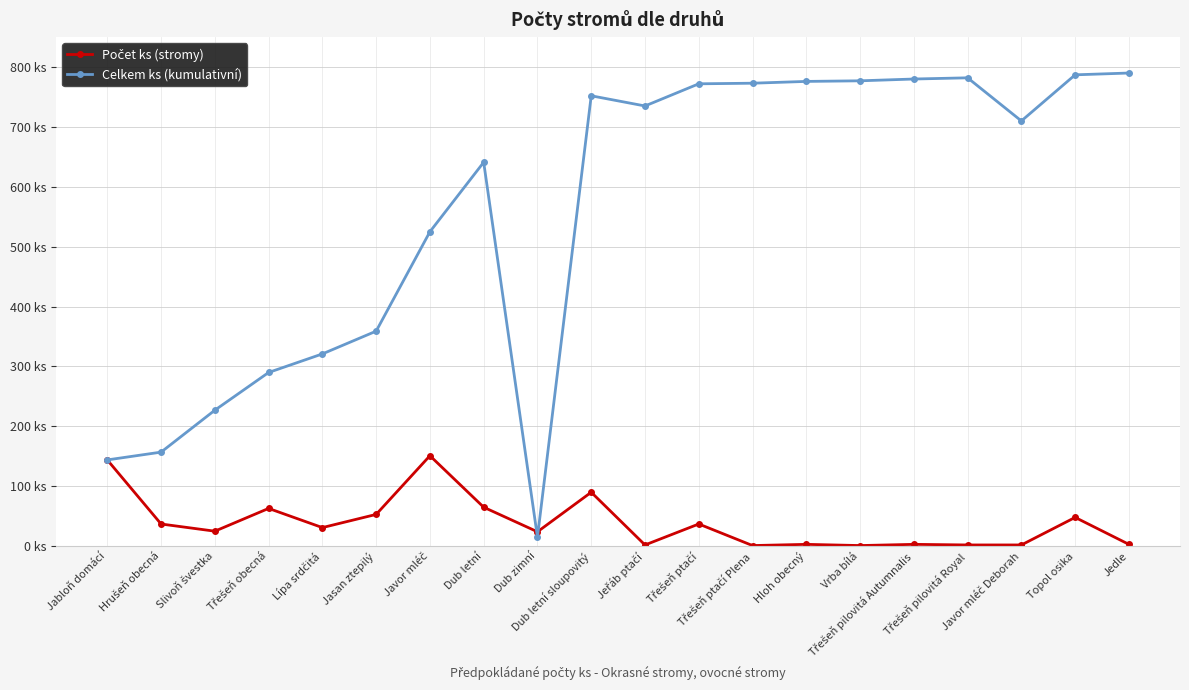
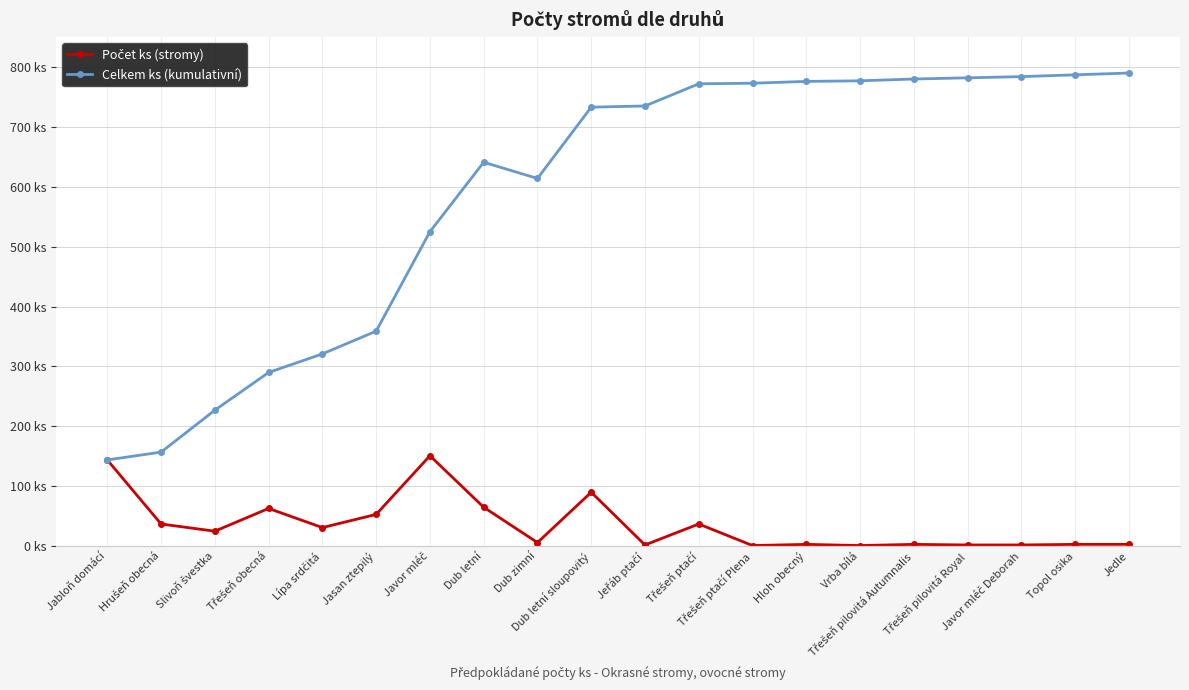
Počet ks (stromy), Dub zimní: 20 ks -> 10 ks
Celkem ks (kumulativní), Dub zimní: 20 ks -> 610 ks
Celkem ks (kumulativní), Dub letní sloupovitý: 750 ks -> 730 ks
Celkem ks (kumulativní), Javor mléč Deborah: 710 ks -> 780 ks
Počet ks (stromy), Topol osika: 50 ks -> 0 ks
